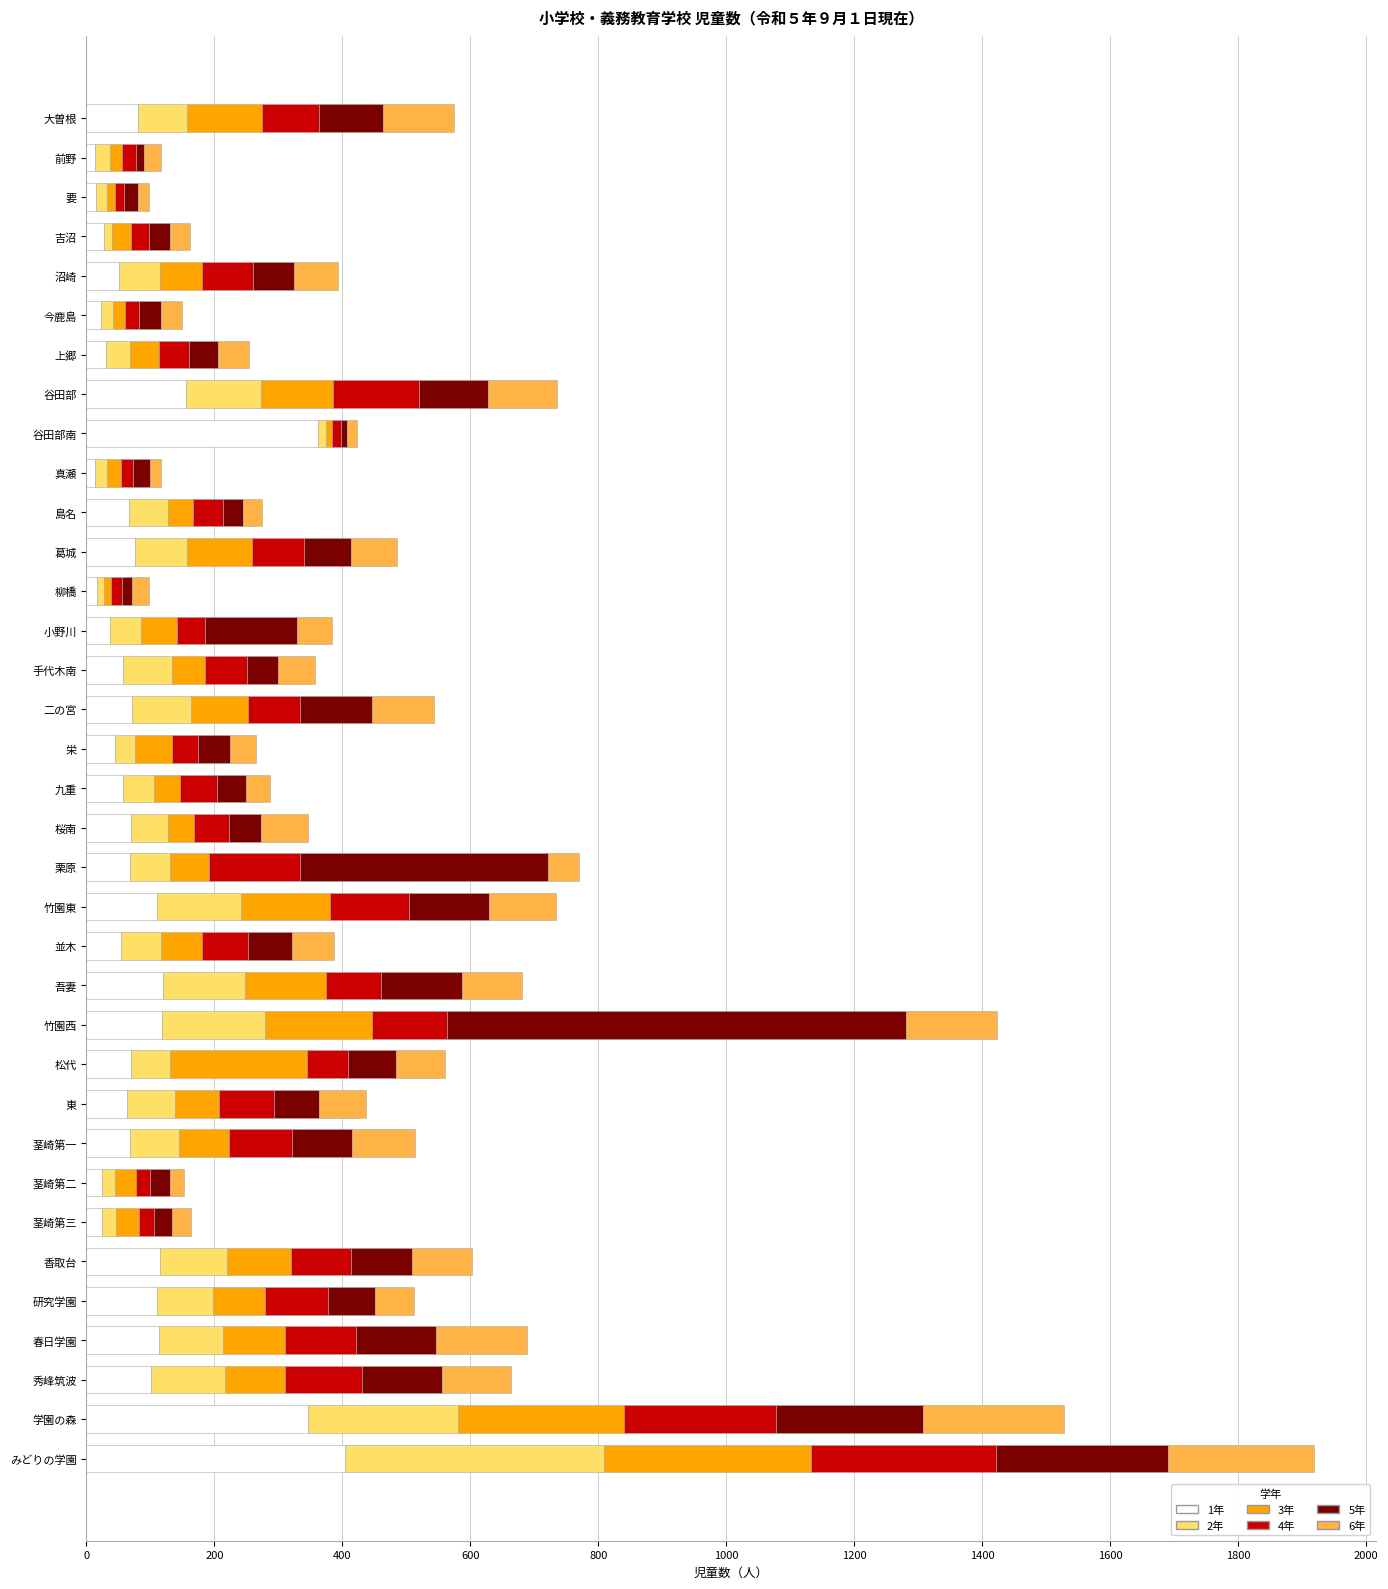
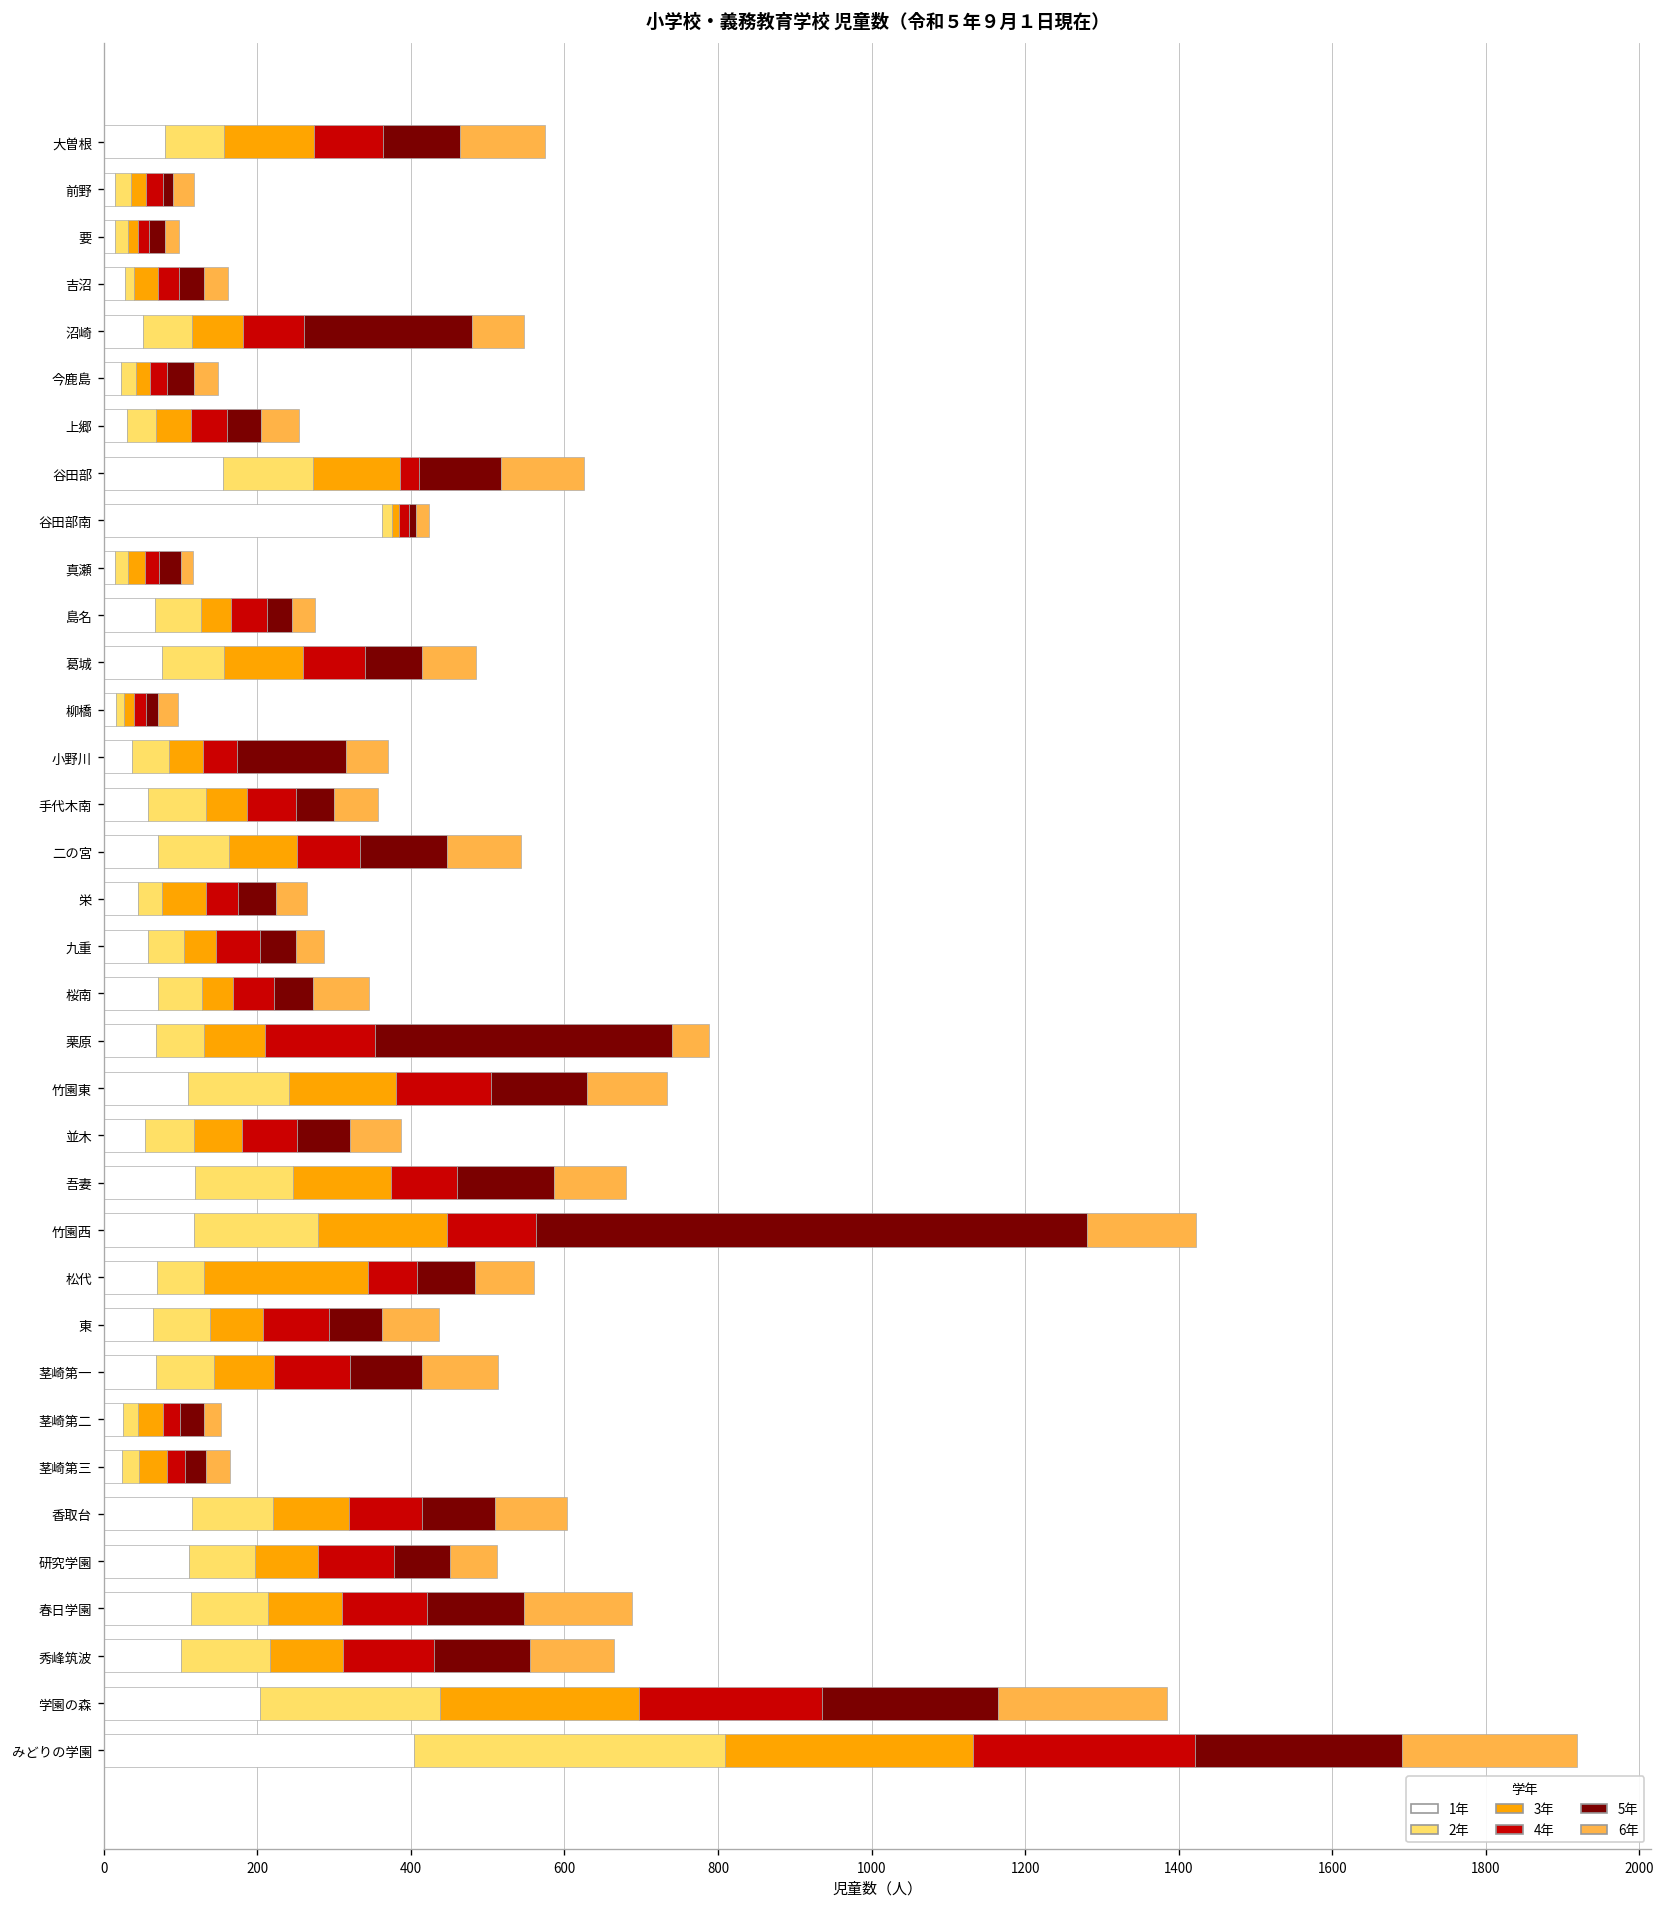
5年, 沼崎: 60 -> 220
4年, 谷田部: 130 -> 20
3年, 小野川: 60 -> 40
3年, 栗原: 60 -> 80
1年, 学園の森: 350 -> 200
